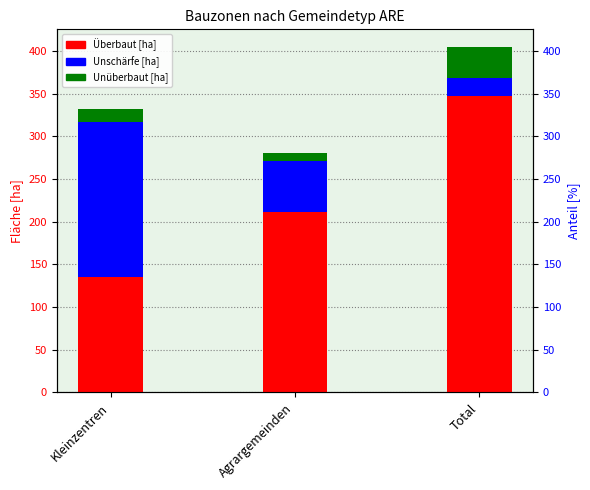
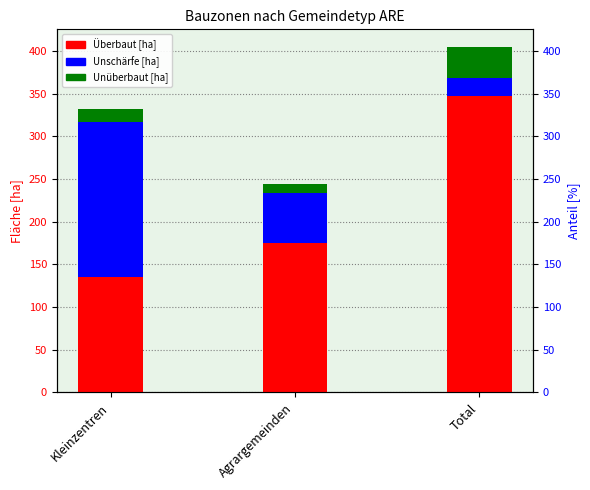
Überbaut [ha], Agrargemeinden: 210 -> 180
